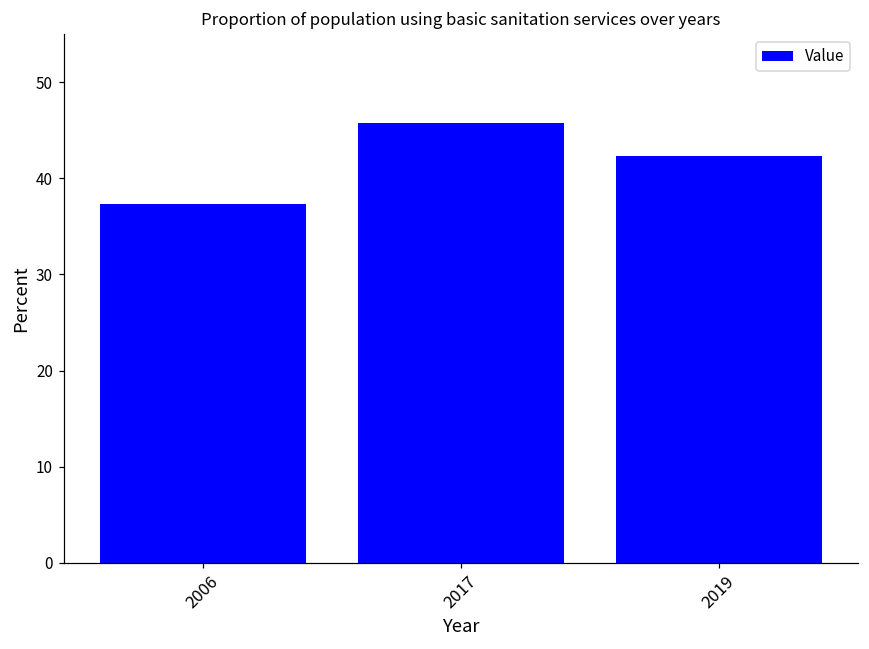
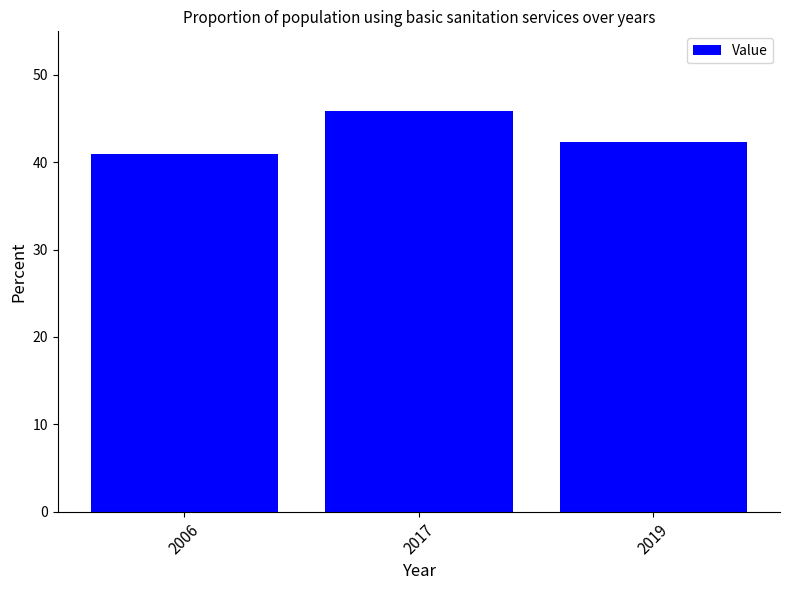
2006: 37 -> 41
